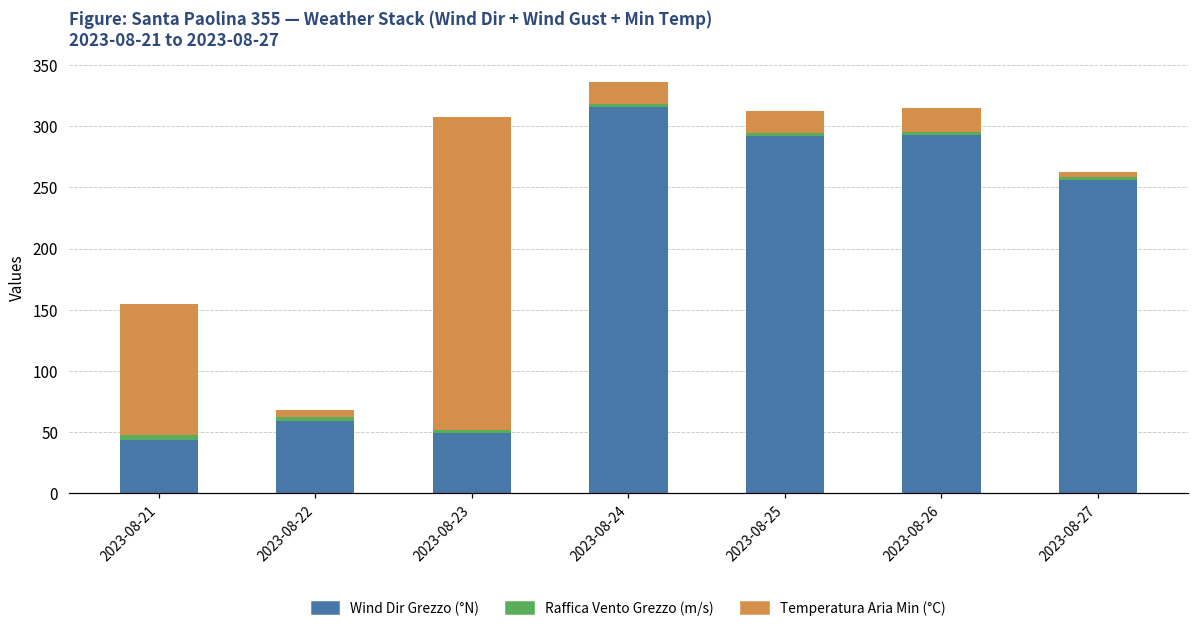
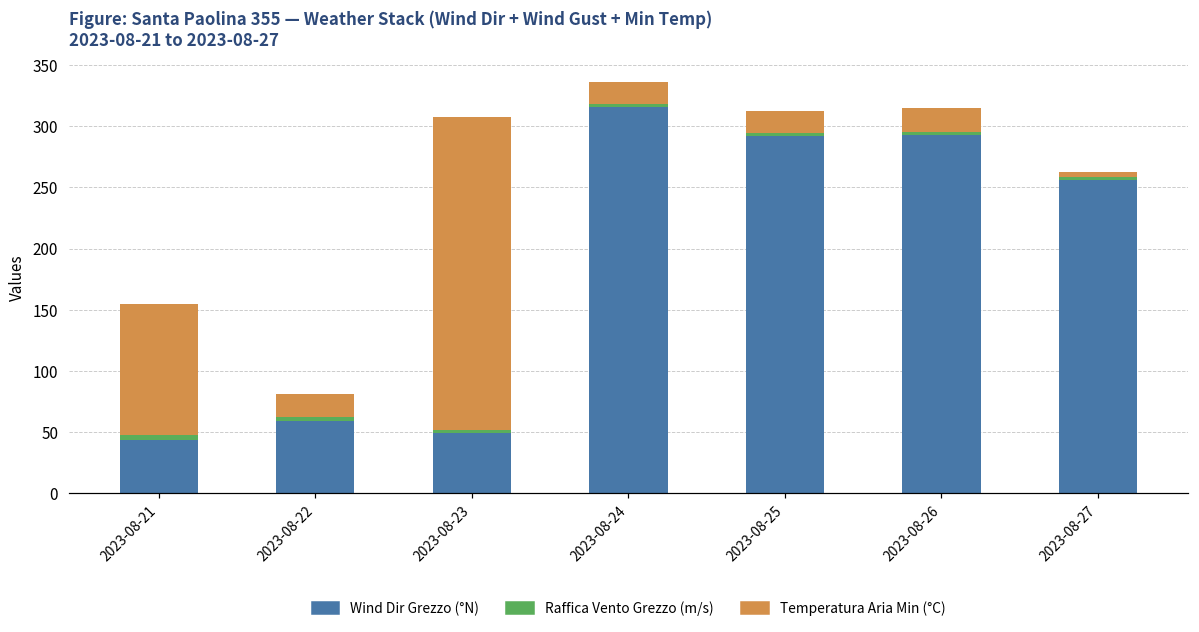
Temperatura Aria Min (°C), 2023-08-22: 6 -> 19
